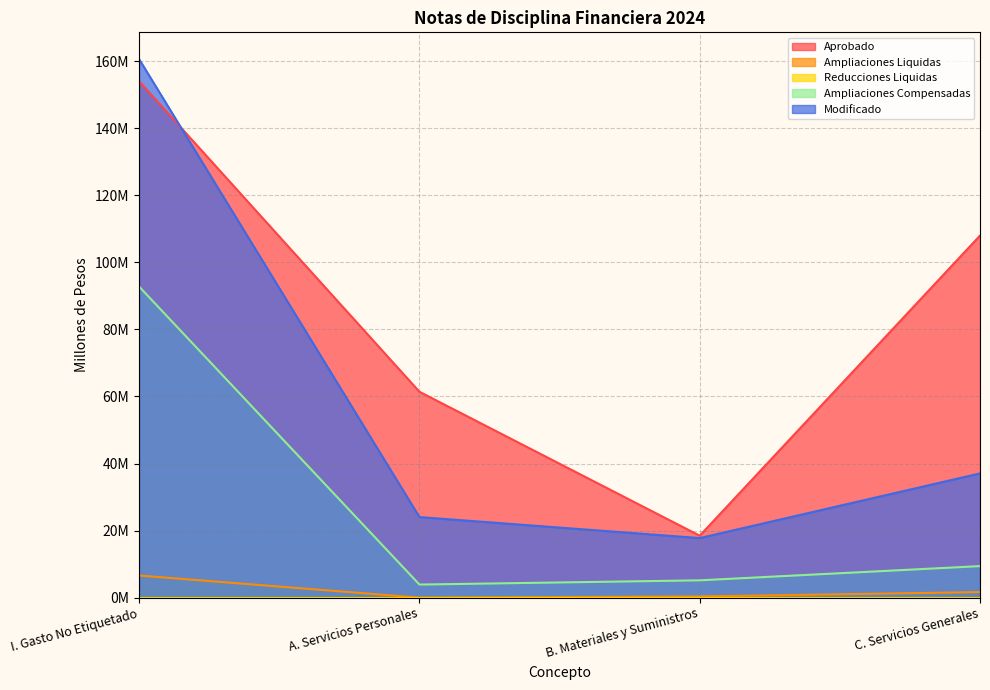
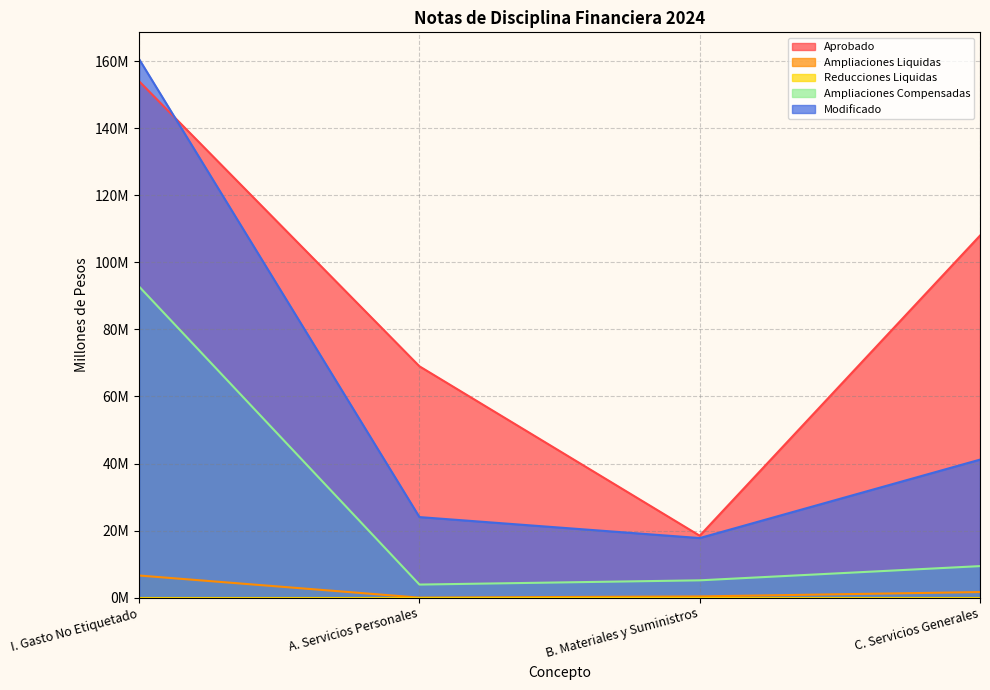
Aprobado, A. Servicios Personales: 61000000 -> 69000000
Modificado, C. Servicios Generales: 37000000 -> 41000000
